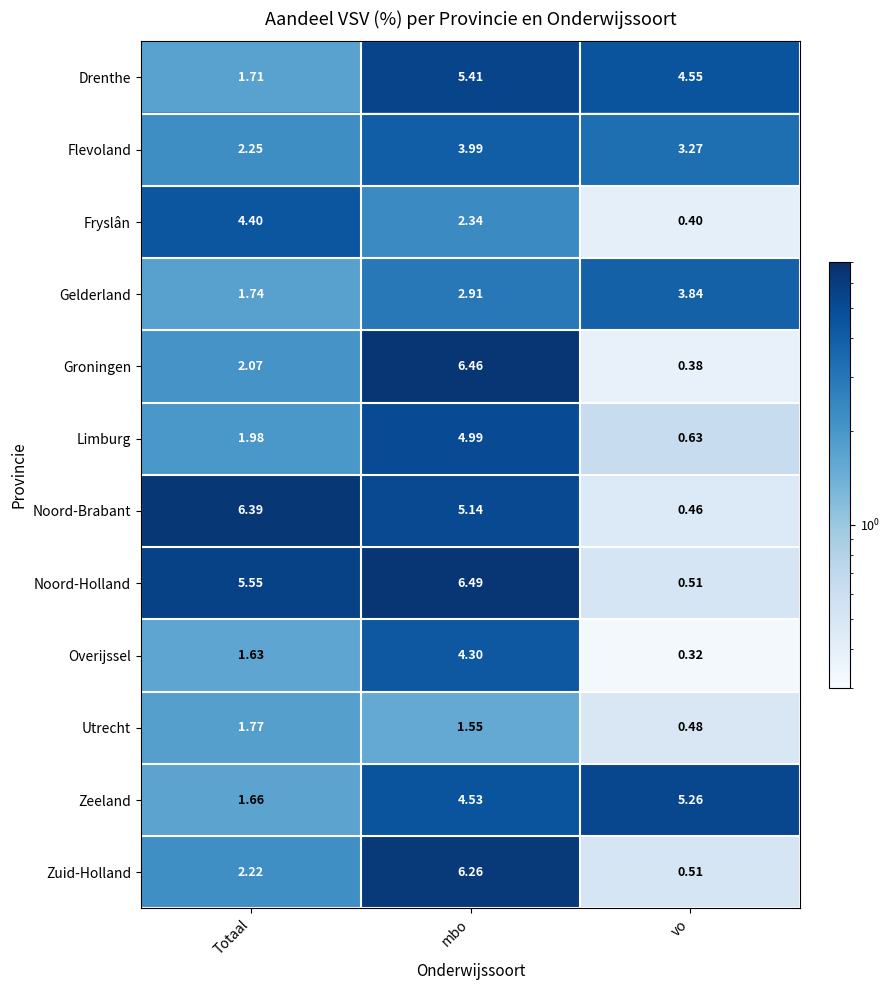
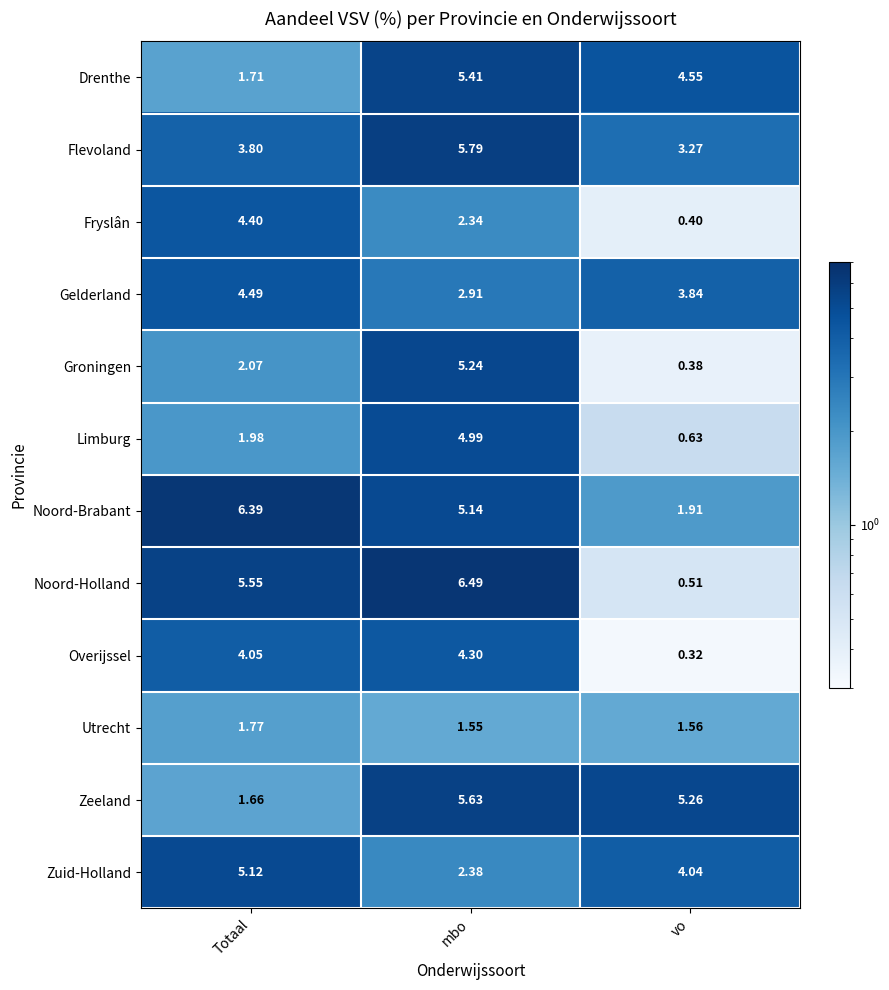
Flevoland, Totaal: 2.25 -> 3.80
Flevoland, mbo: 3.99 -> 5.79
Gelderland, Totaal: 1.74 -> 4.49
Groningen, mbo: 6.46 -> 5.24
Noord-Brabant, vo: 0.46 -> 1.91
Overijssel, Totaal: 1.63 -> 4.05
Utrecht, vo: 0.48 -> 1.56
Zeeland, mbo: 4.53 -> 5.63
Zuid-Holland, Totaal: 2.22 -> 5.12
Zuid-Holland, mbo: 6.26 -> 2.38
Zuid-Holland, vo: 0.51 -> 4.04
